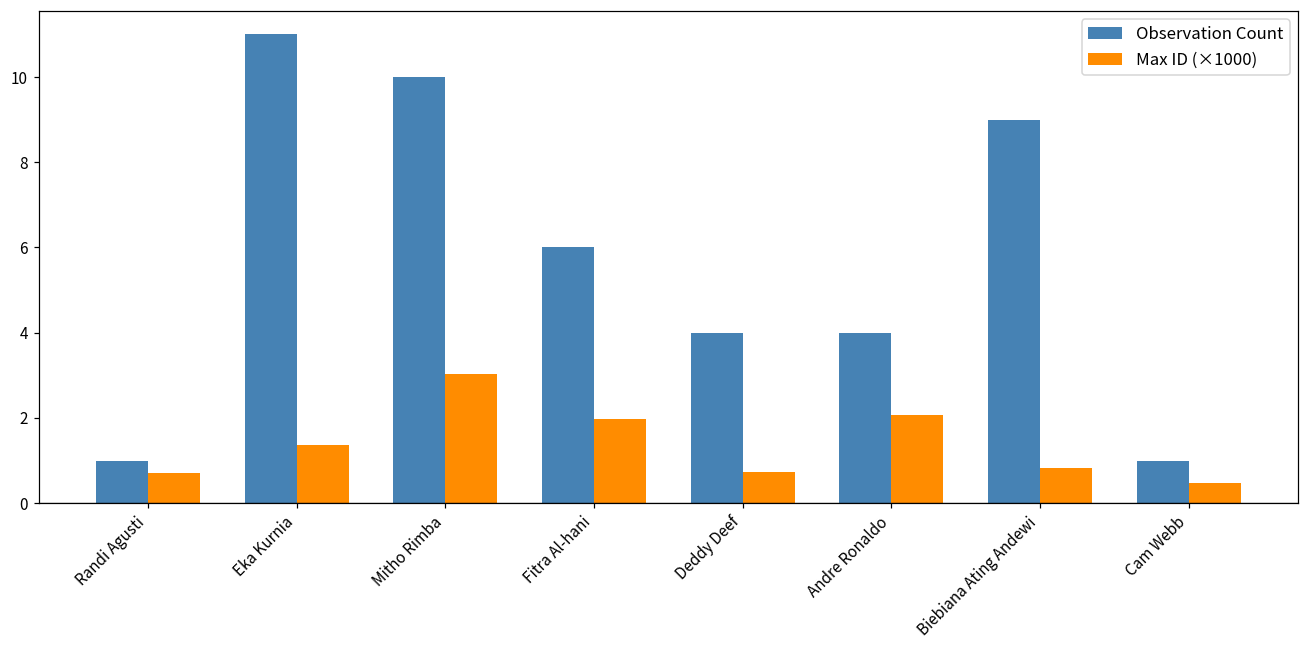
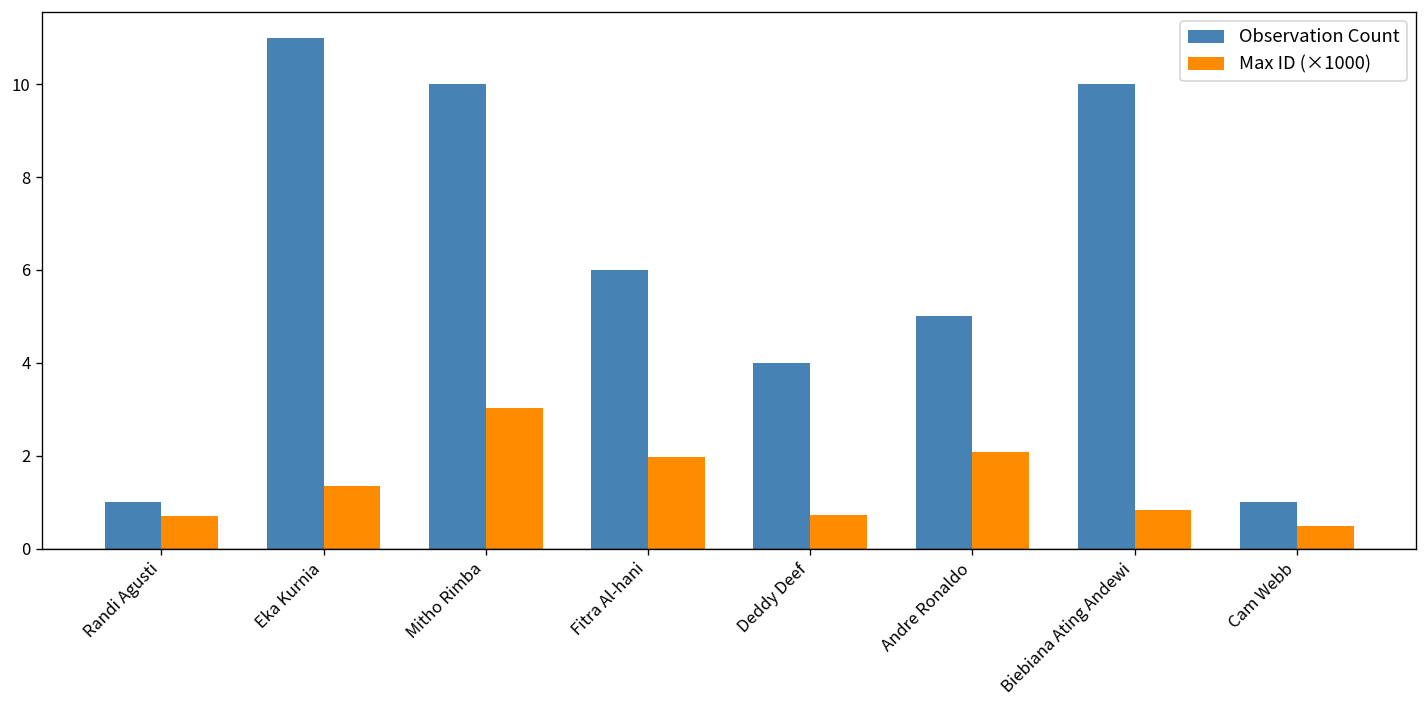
Observation Count, Andre Ronaldo: 4 -> 5
Observation Count, Biebiana Ating Andewi: 9 -> 10
